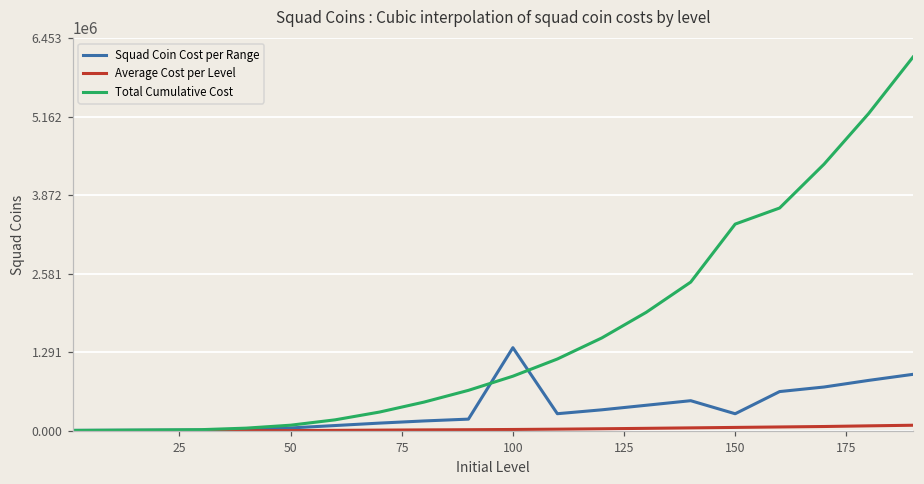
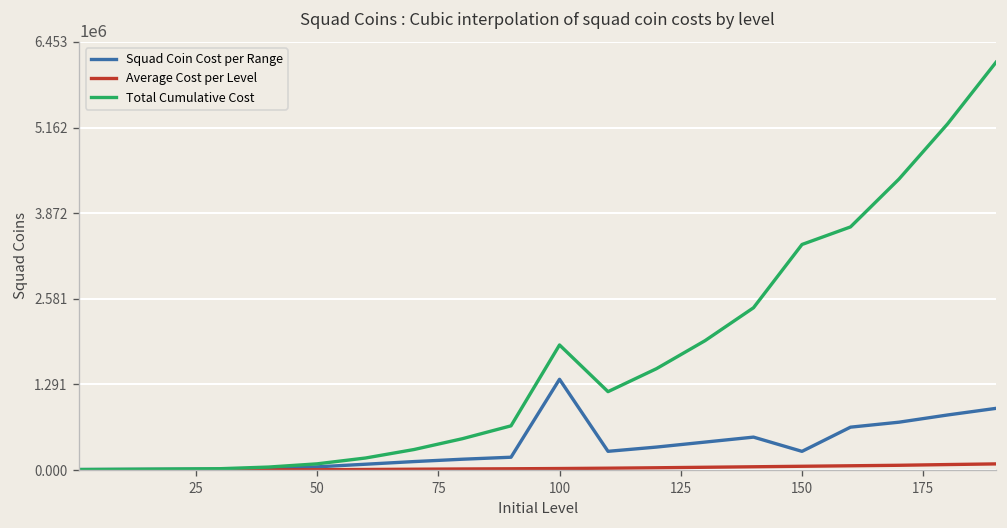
Total Cumulative Cost, 100: 900000 -> 1900000
